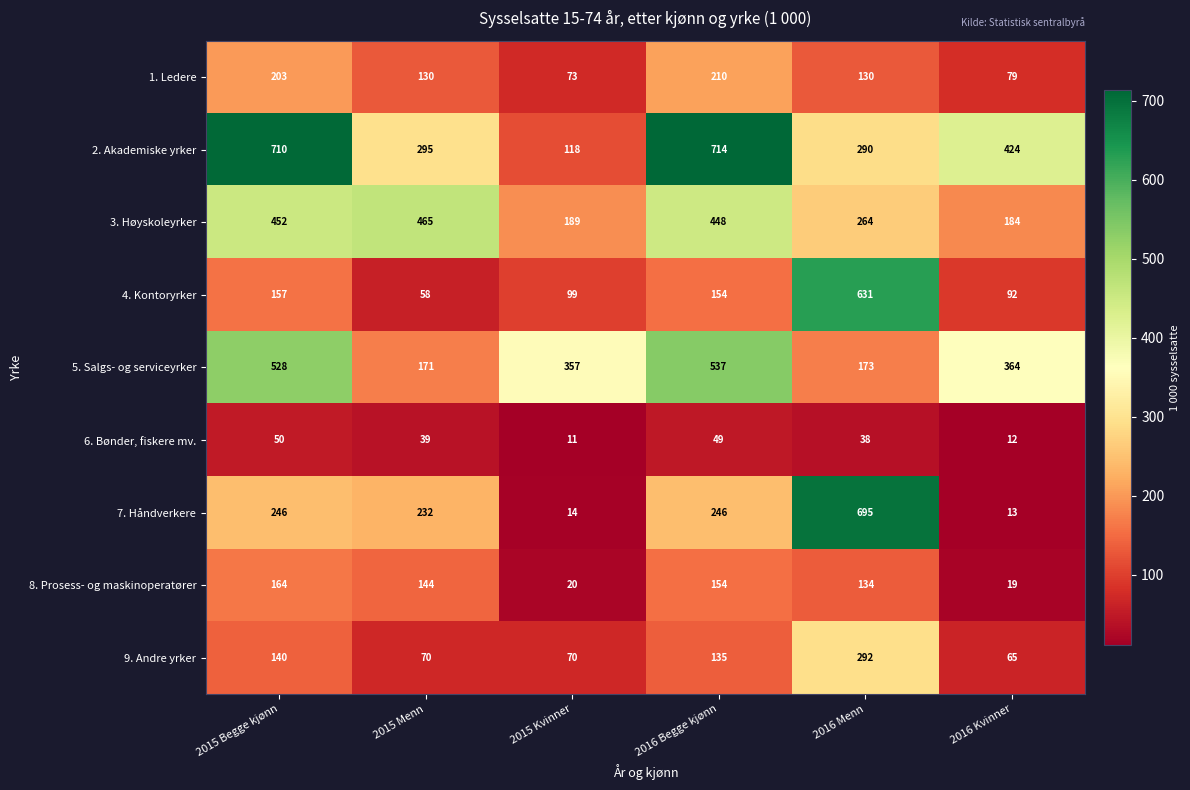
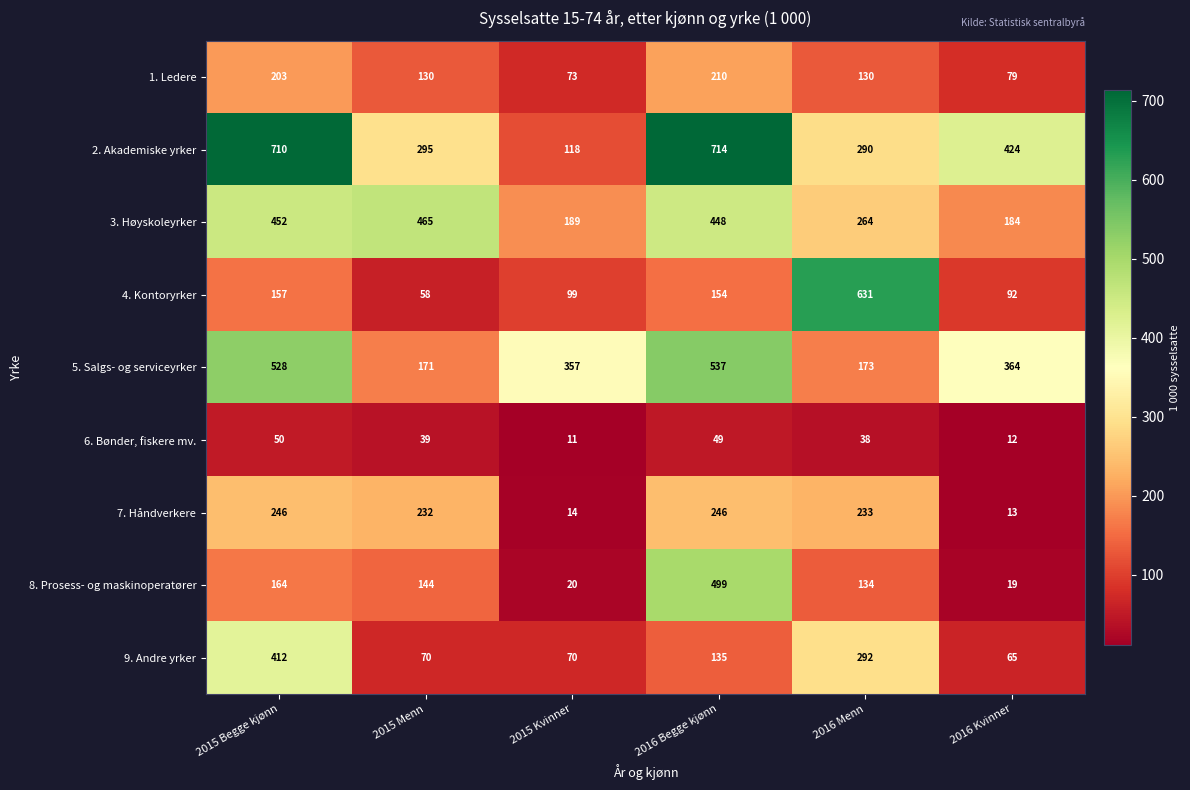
7. Håndverkere, 2016 Menn: 695 -> 233
8. Prosess- og maskinoperatører, 2016 Begge kjønn: 154 -> 499
9. Andre yrker, 2015 Begge kjønn: 140 -> 412
